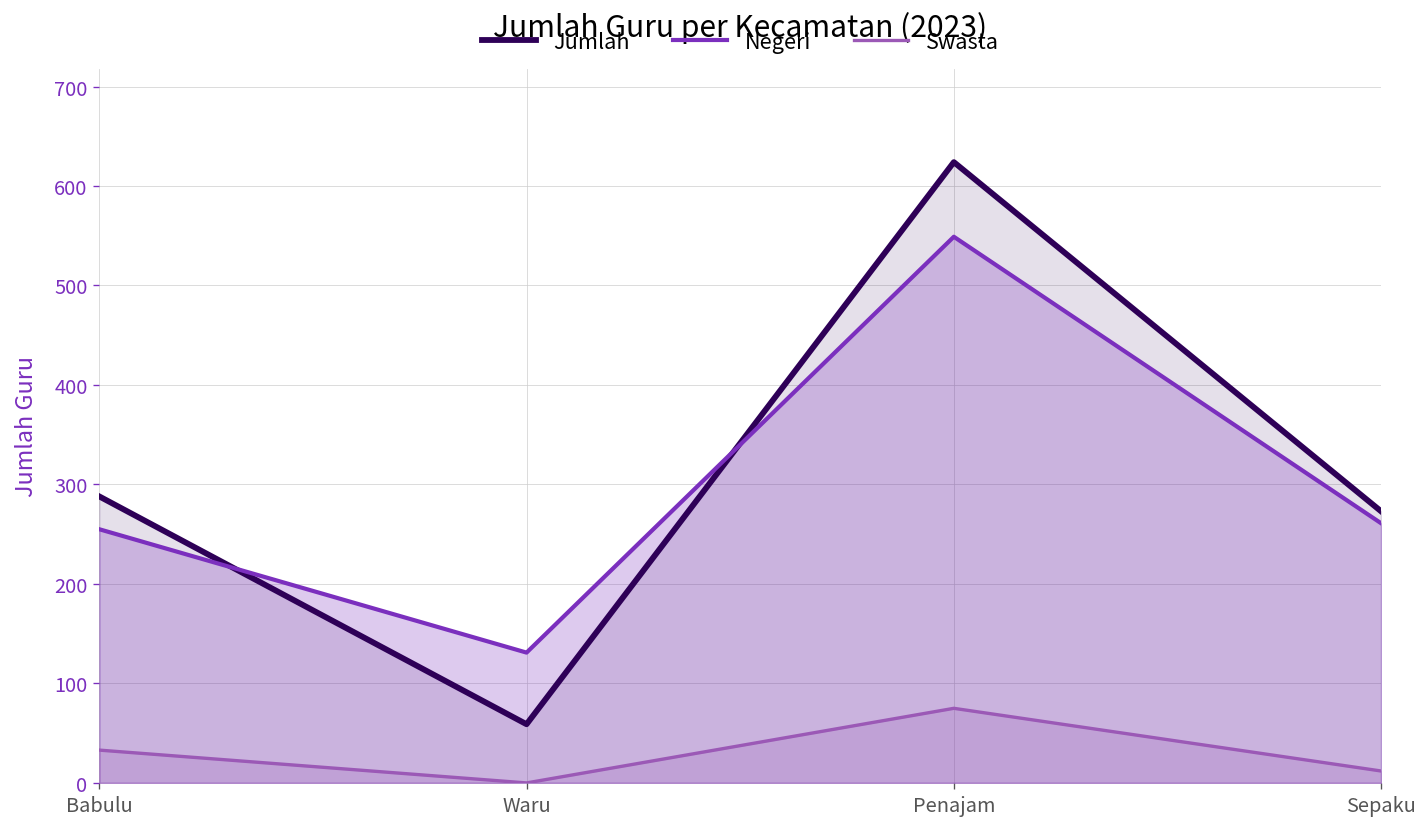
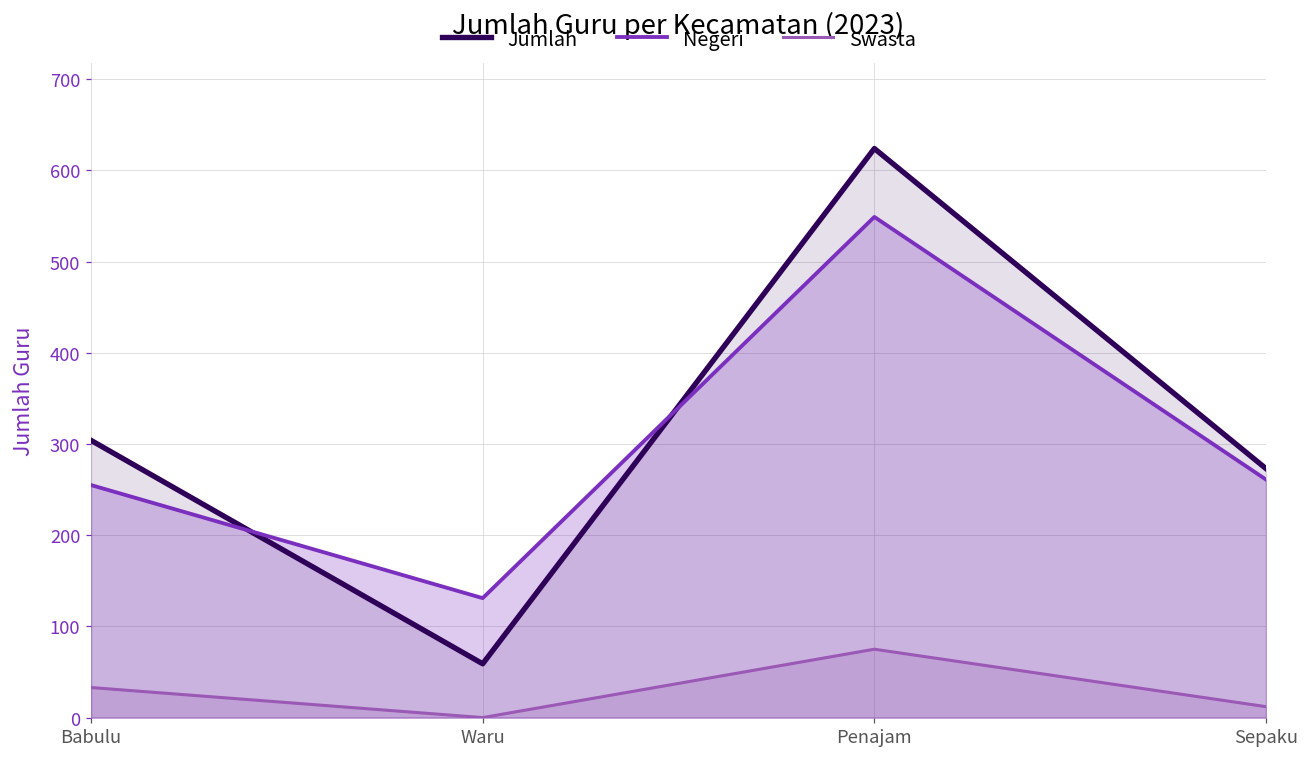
Jumlah, Babulu: 290 -> 300
